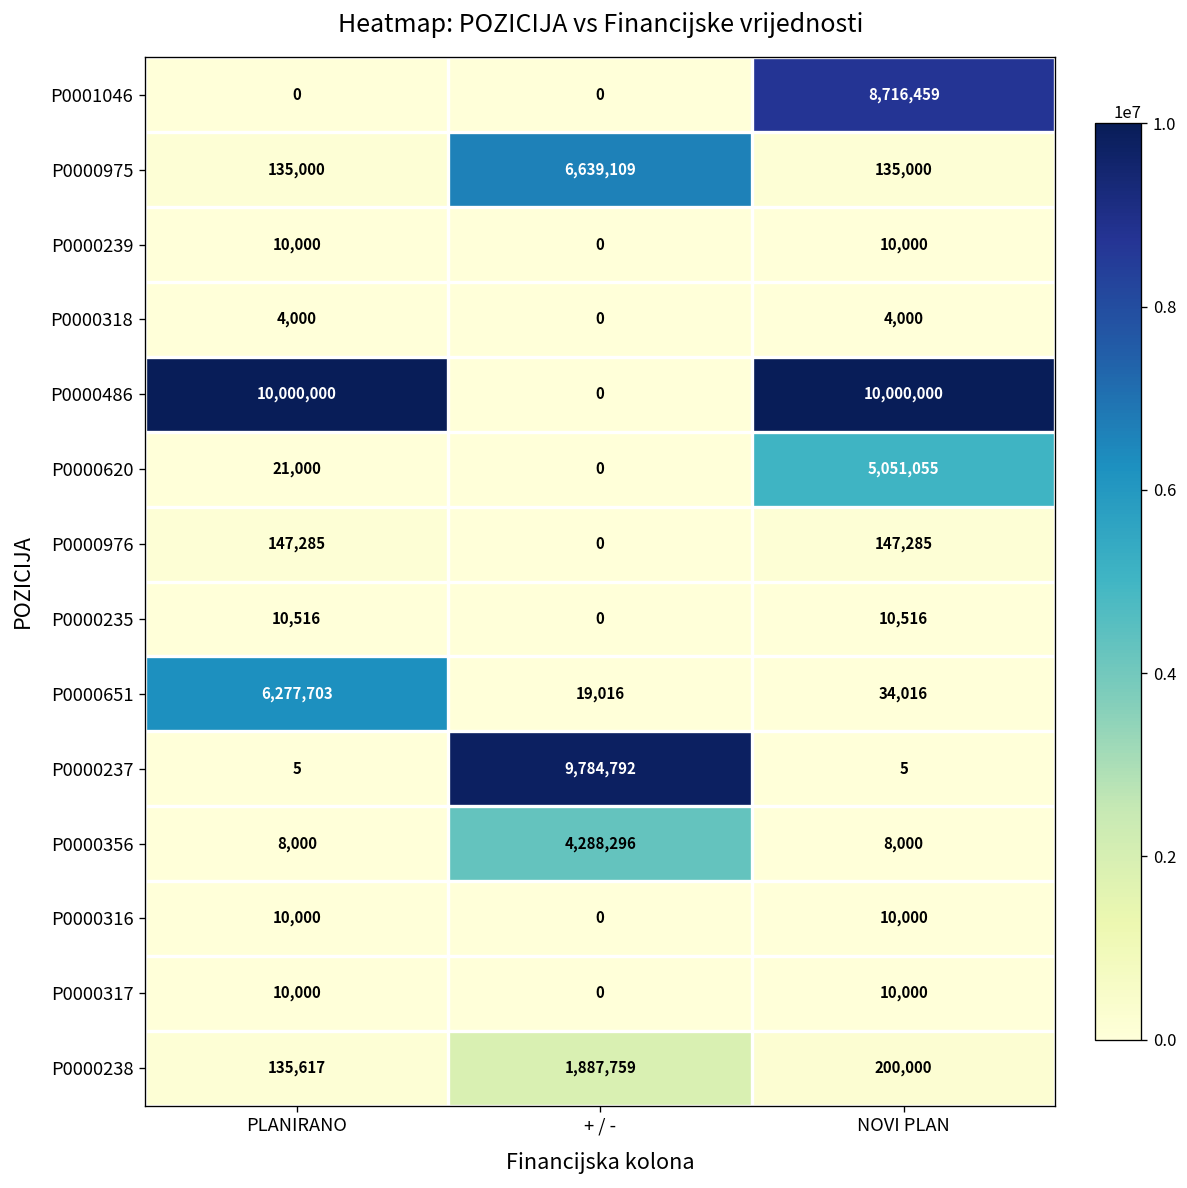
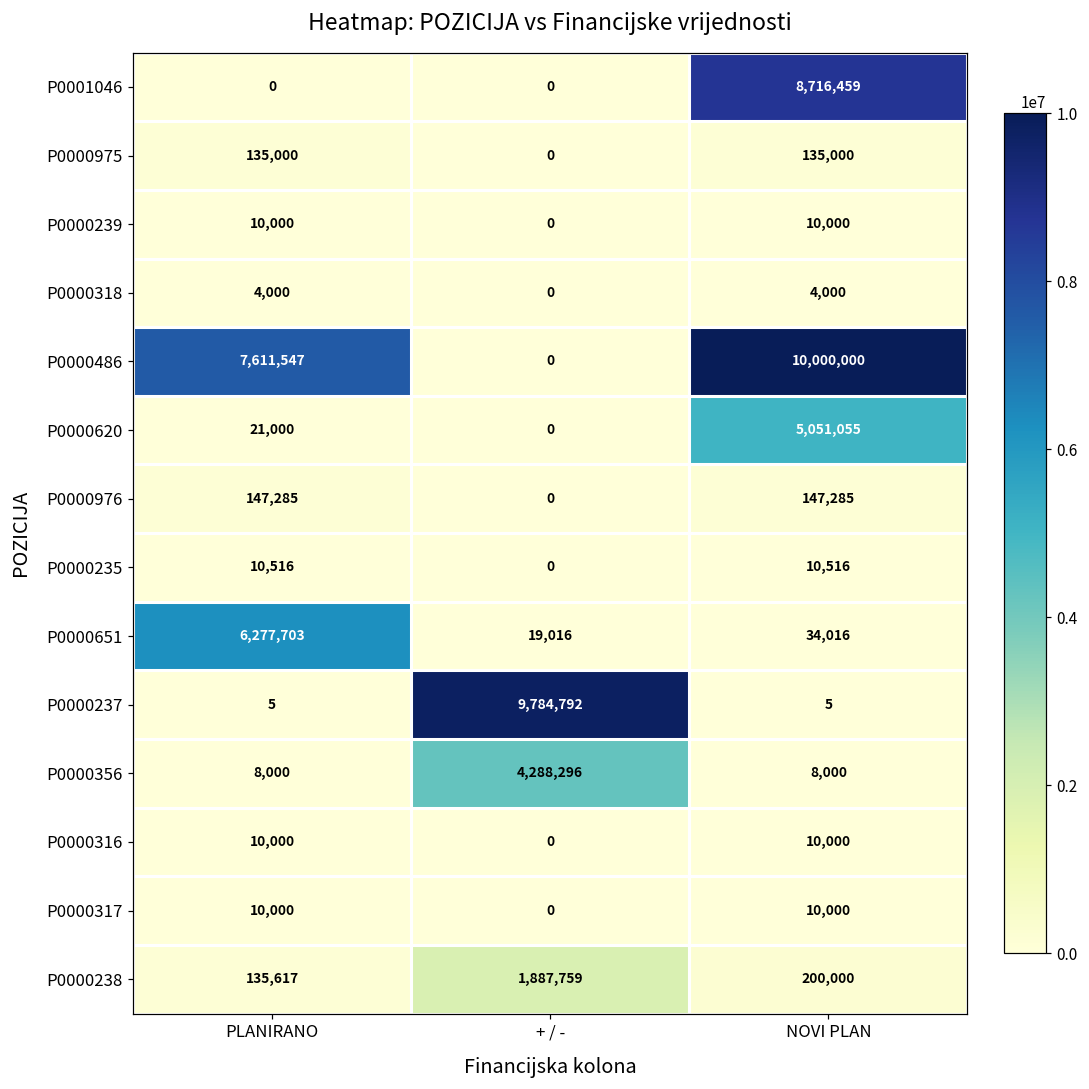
P0000975, + / -: 6,639,109 -> 0
P0000486, PLANIRANO: 10,000,000 -> 7,611,547
